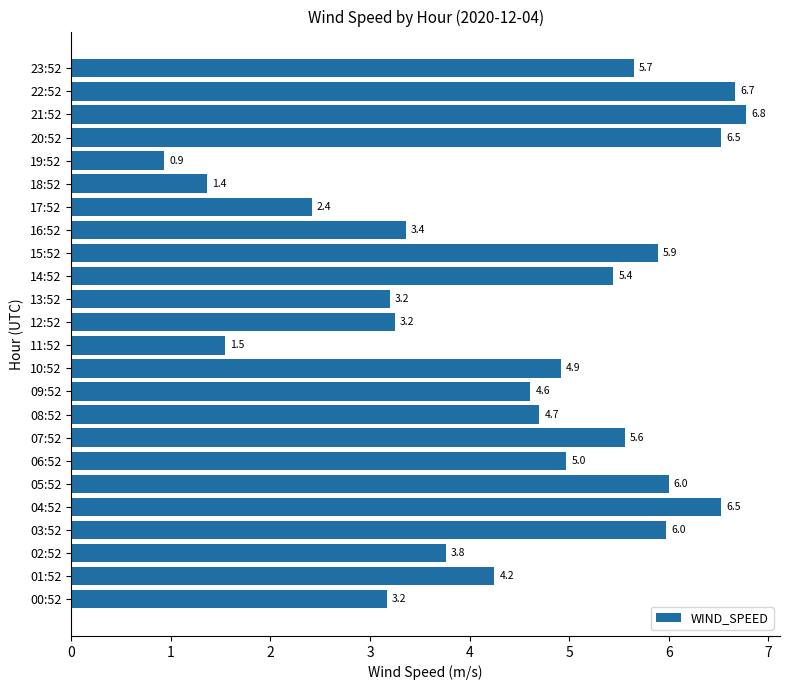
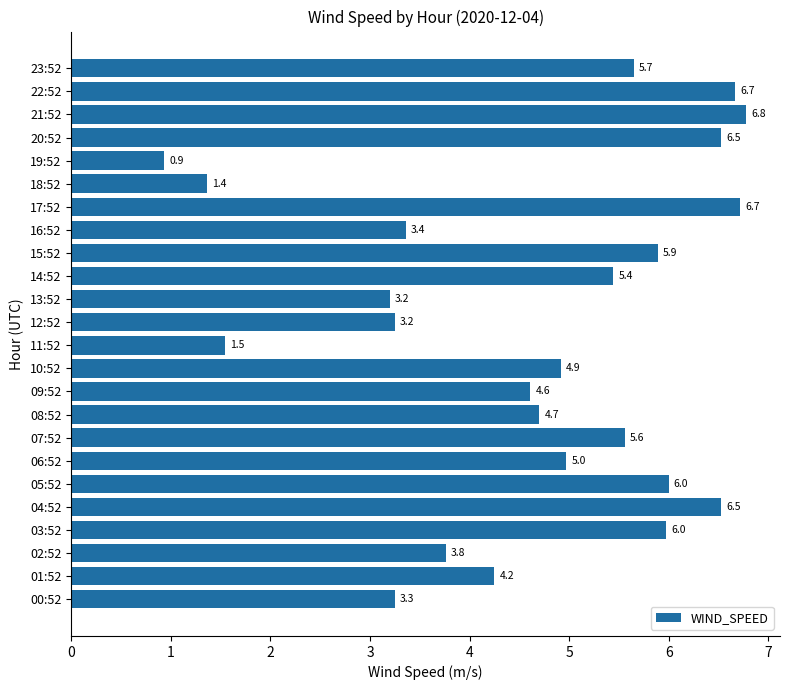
17:52: 2.4 -> 6.7
00:52: 3.2 -> 3.3
